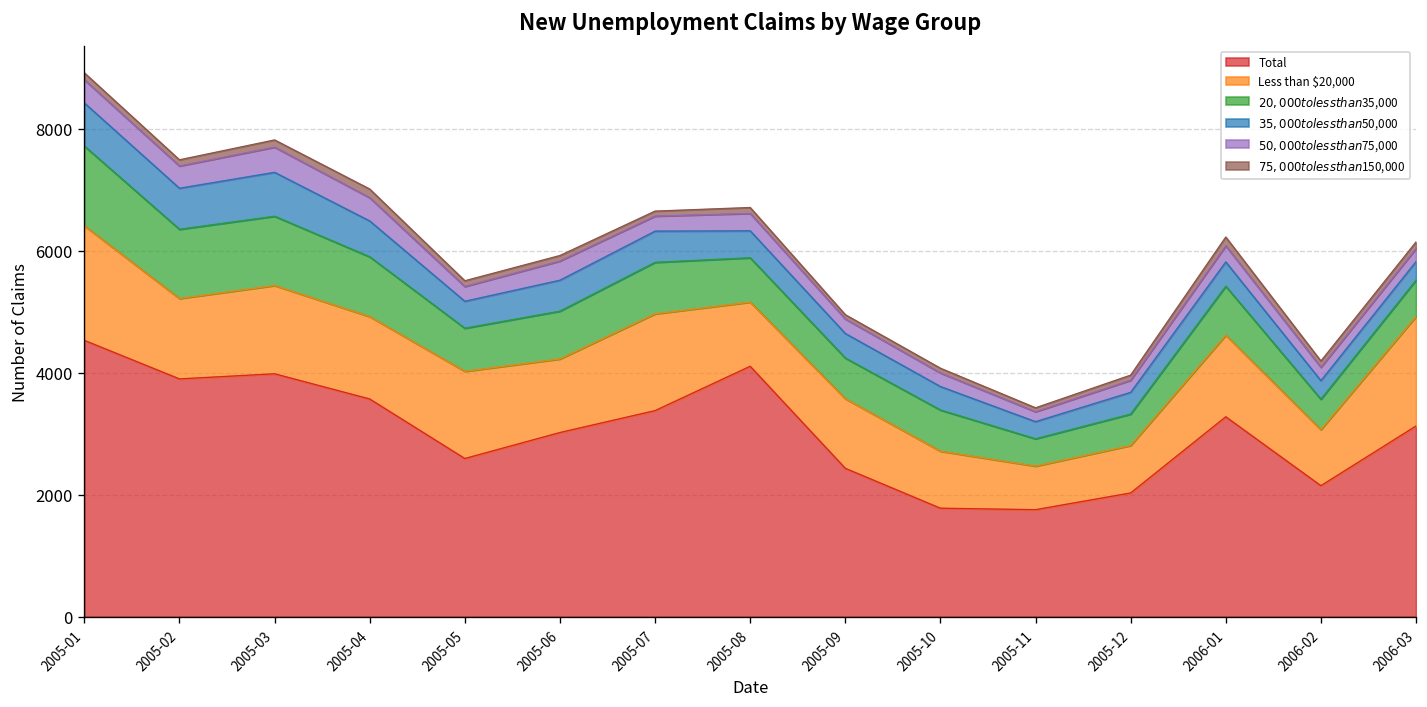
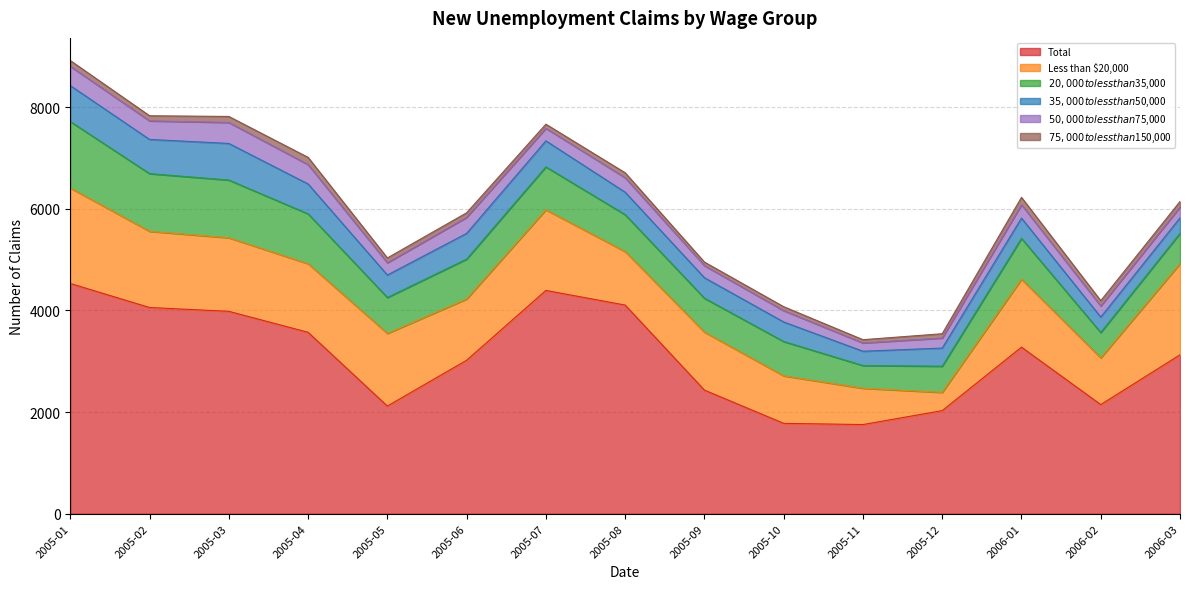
Total, 2005-02: 3900 -> 4100
Less than $20,000, 2005-02: 1300 -> 1500
Total, 2005-05: 2600 -> 2100
Total, 2005-07: 3400 -> 4400
Less than $20,000, 2005-12: 800 -> 400
